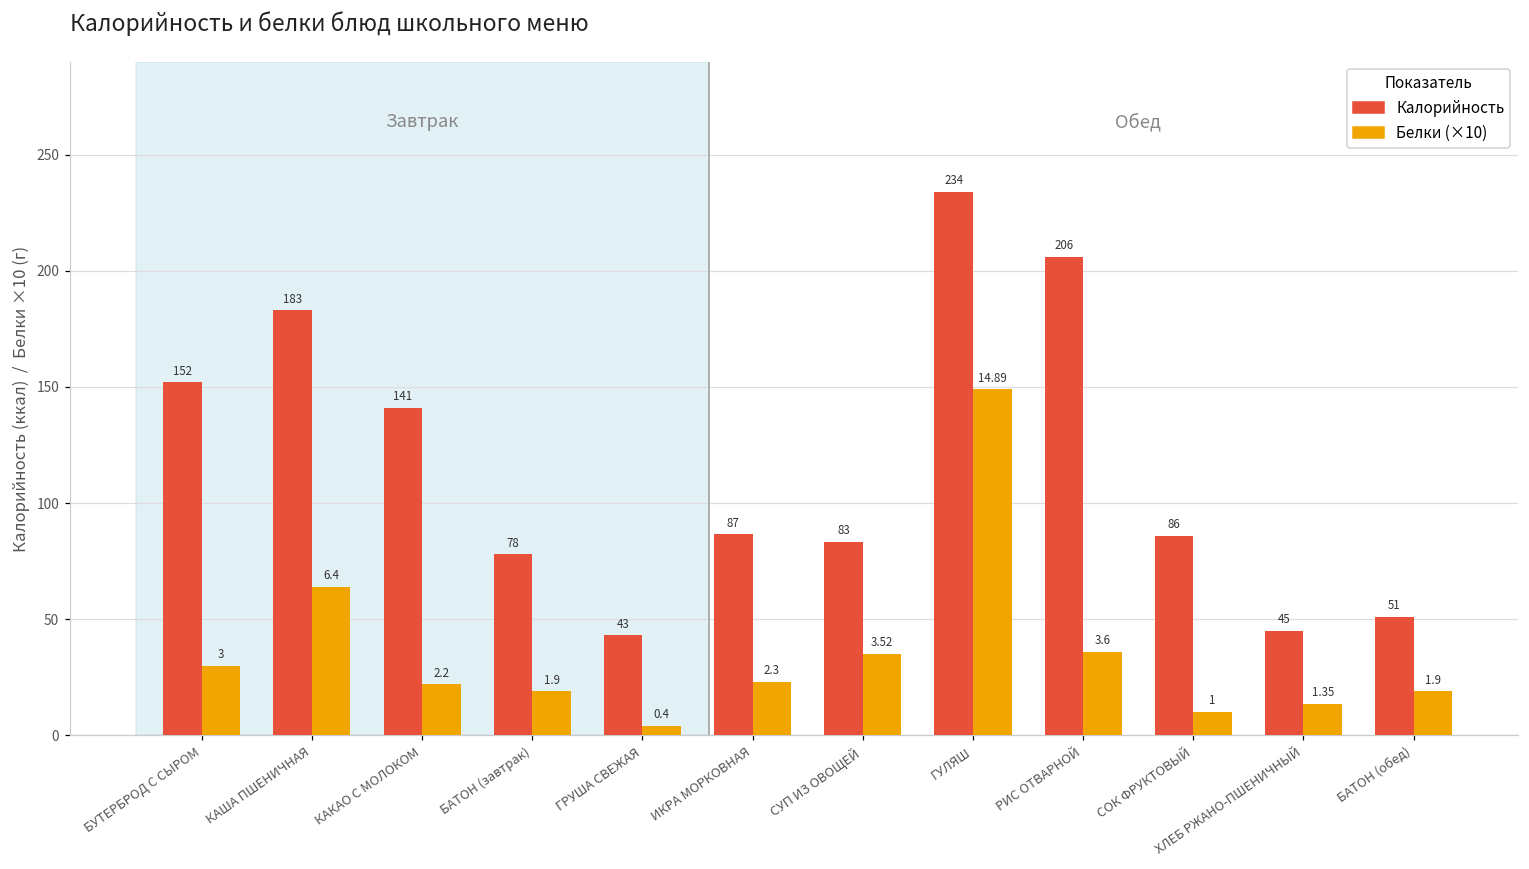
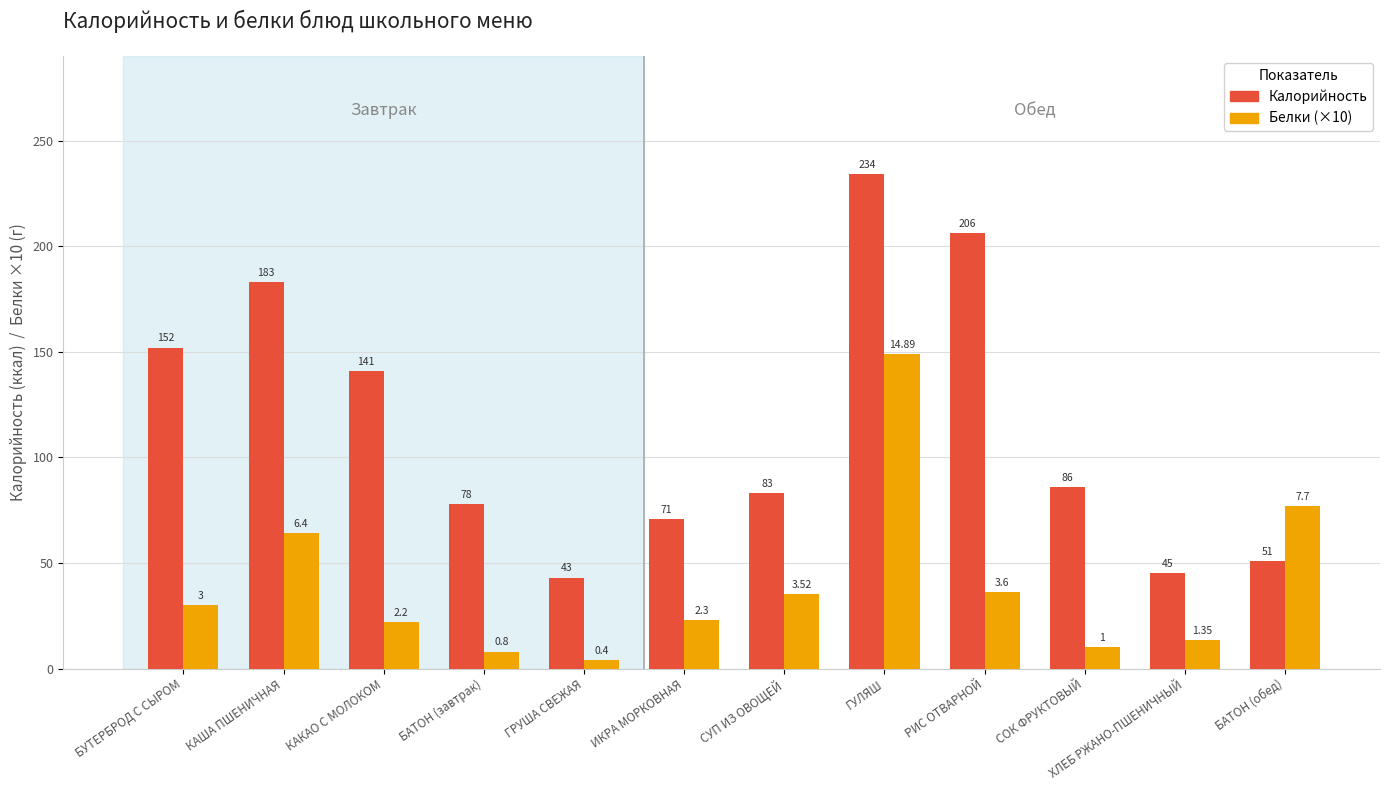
Белки (×10), БАТОН (завтрак): 1.9 -> 0.8
Калорийность, ИКРА МОРКОВНАЯ: 87 -> 71
Белки (×10), БАТОН (обед): 1.9 -> 7.7
